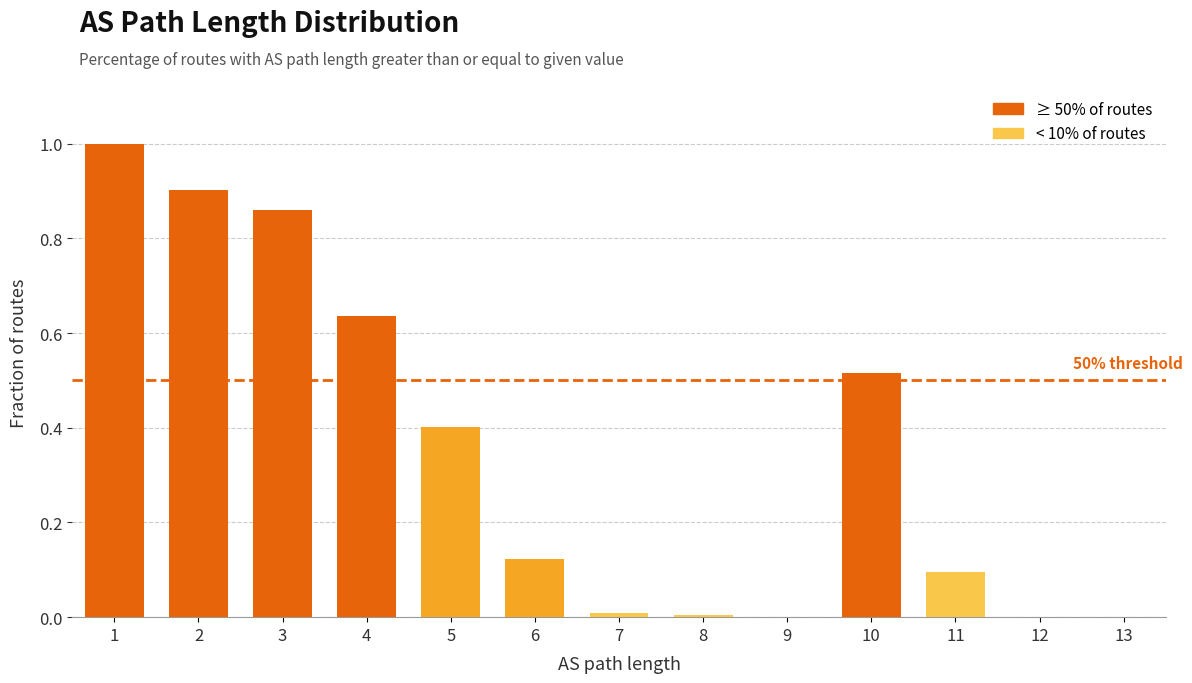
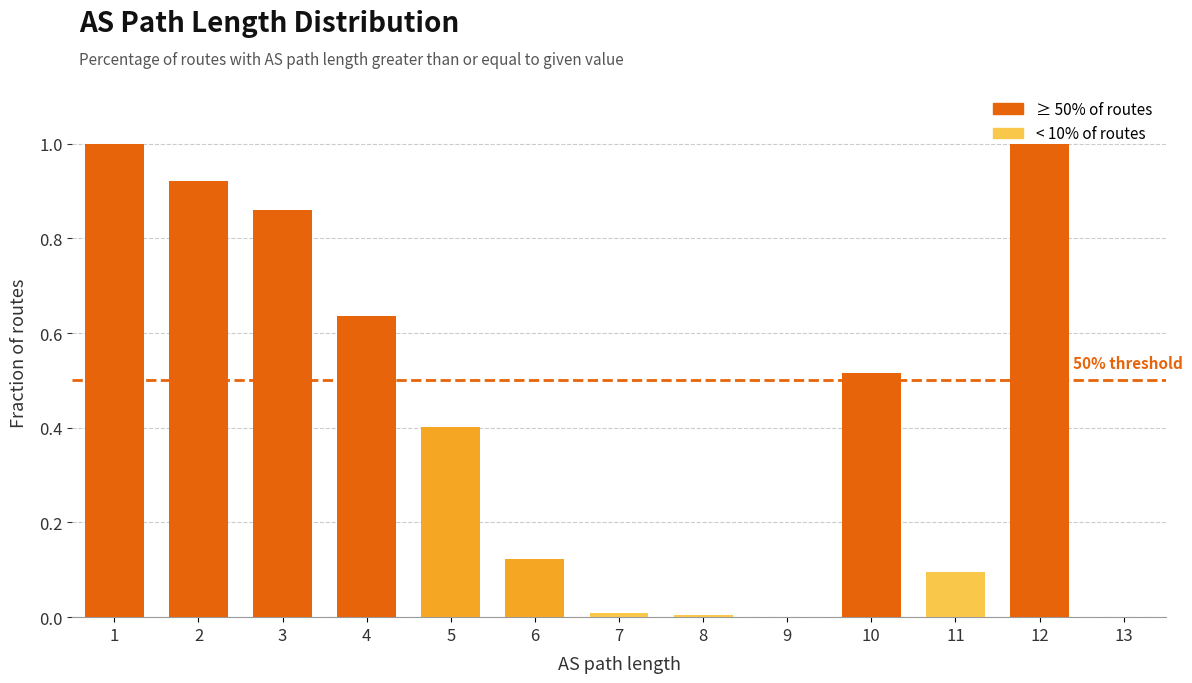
2: 0.90 -> 0.92
12: 0 -> 1
